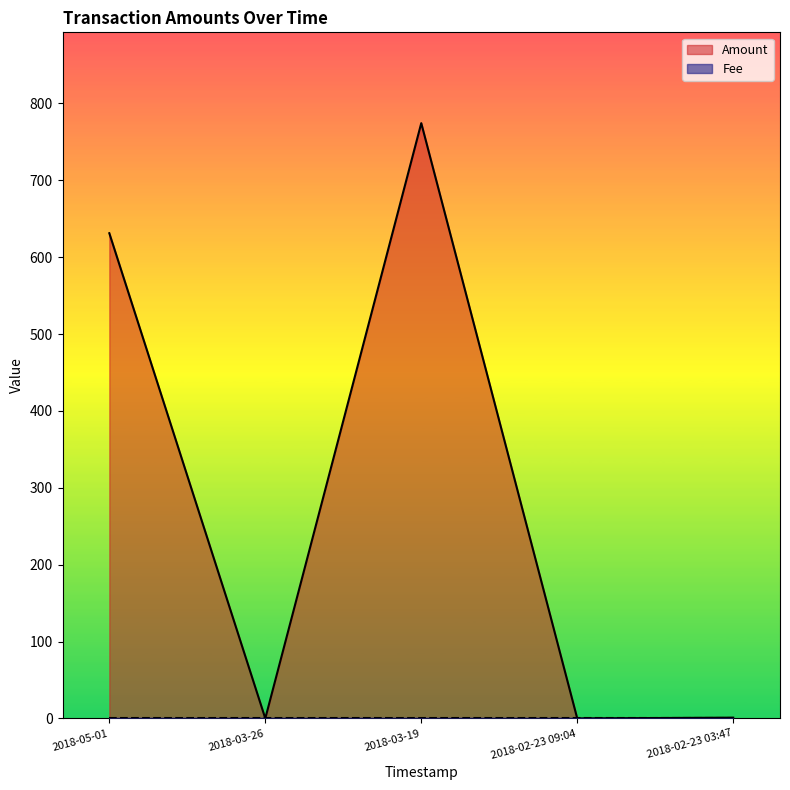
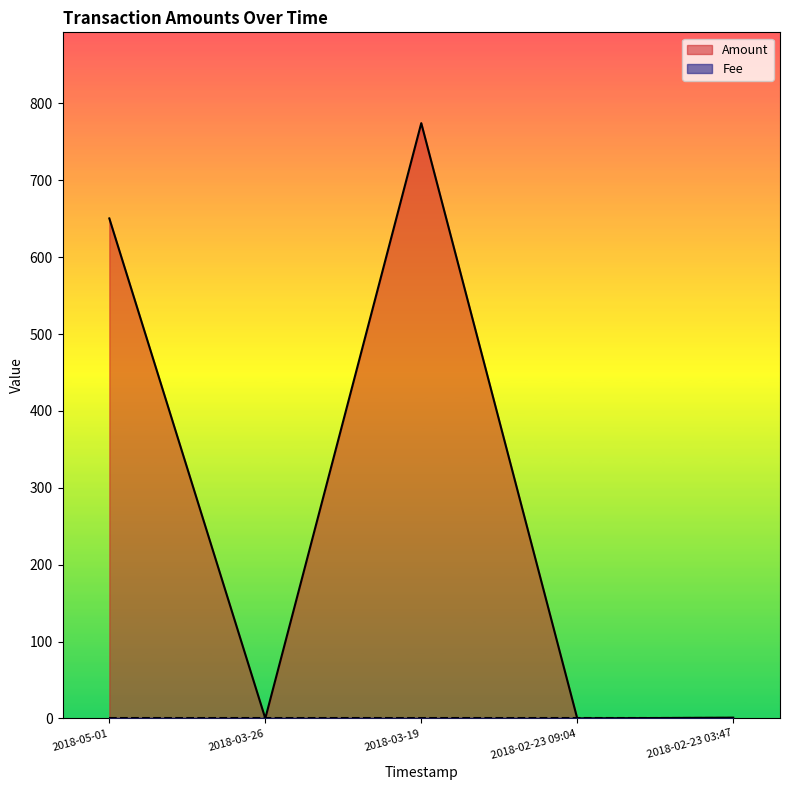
Amount, 2018-05-01: 630 -> 650
